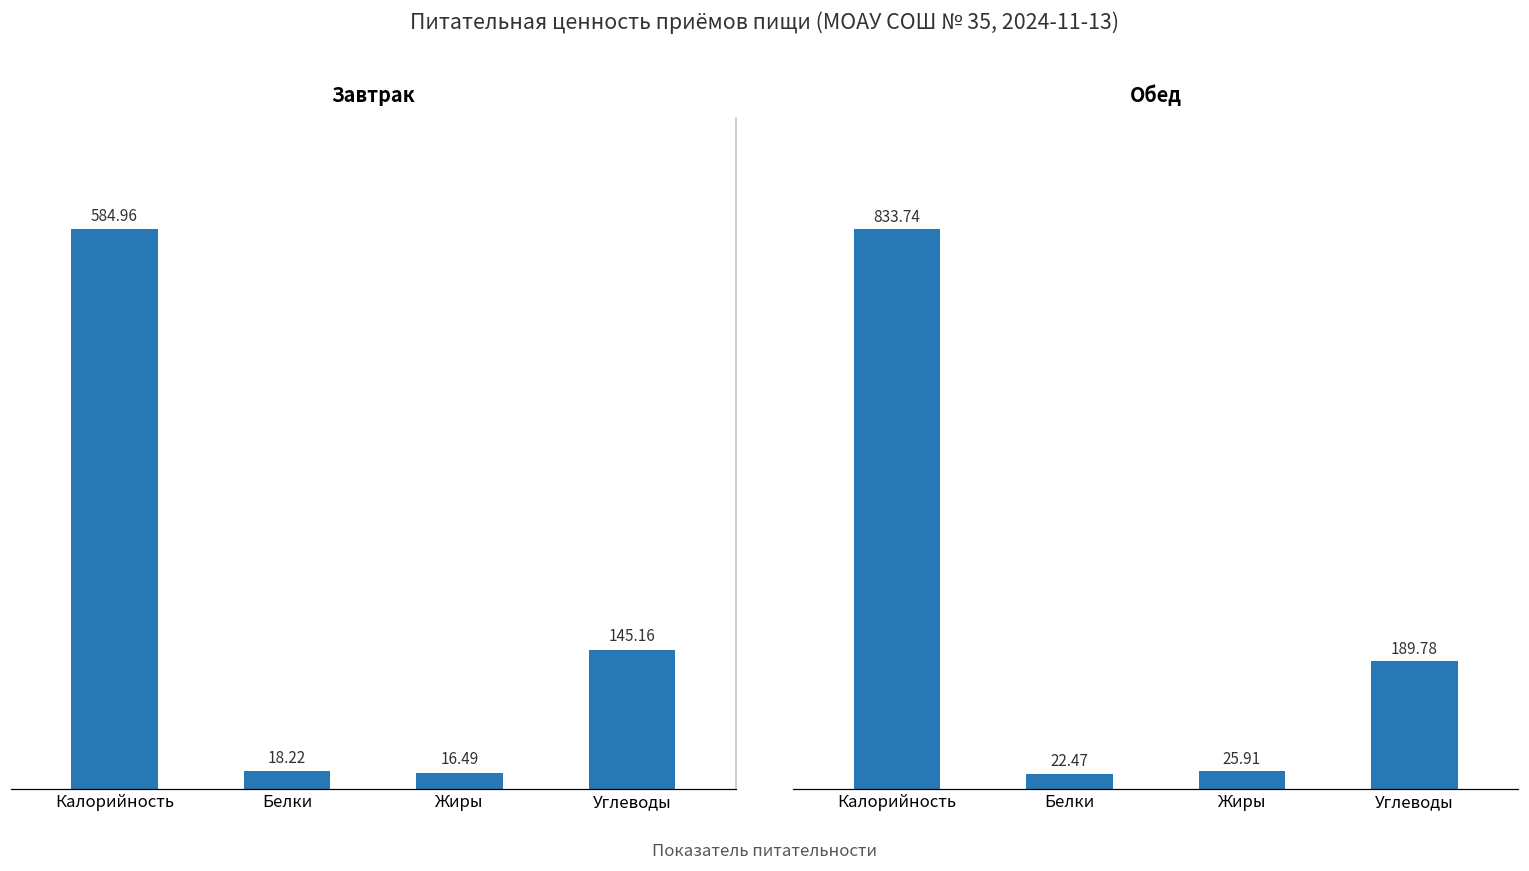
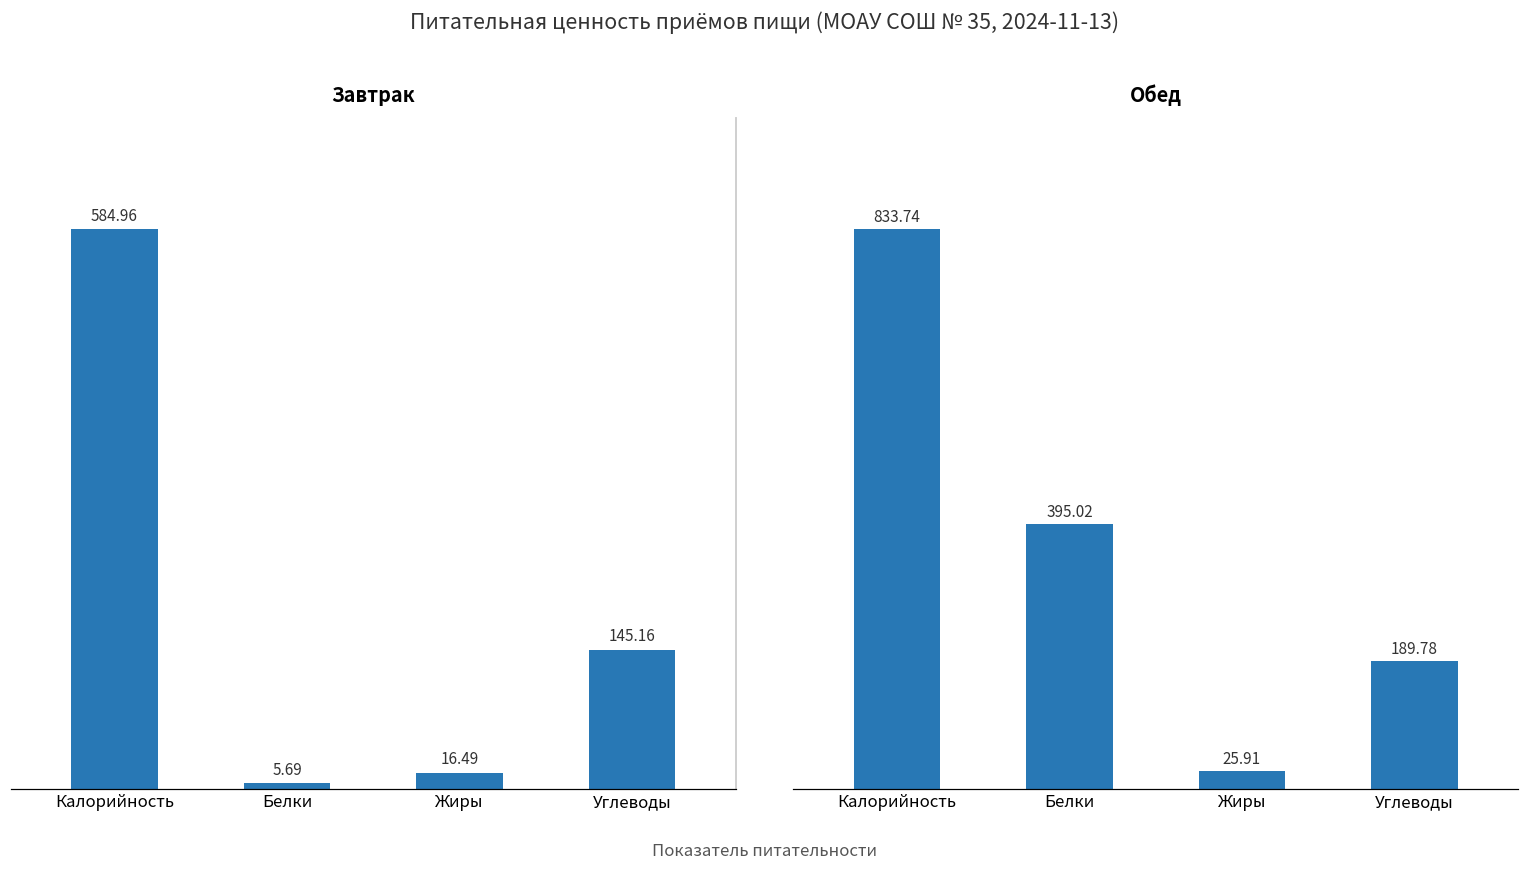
Завтрак, Белки: 18.22 -> 5.69
Обед, Белки: 22.47 -> 395.02
